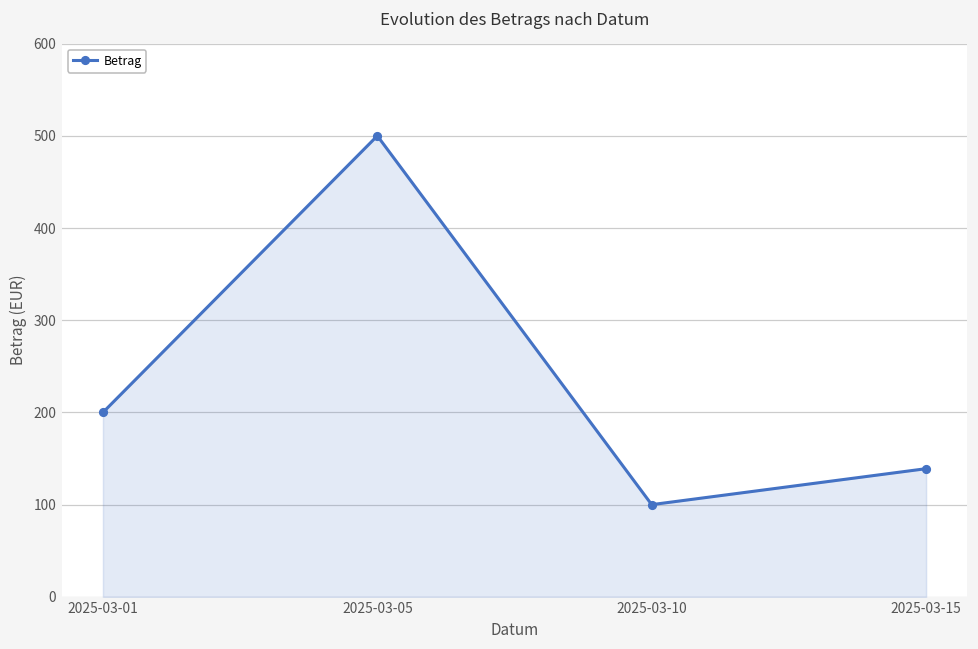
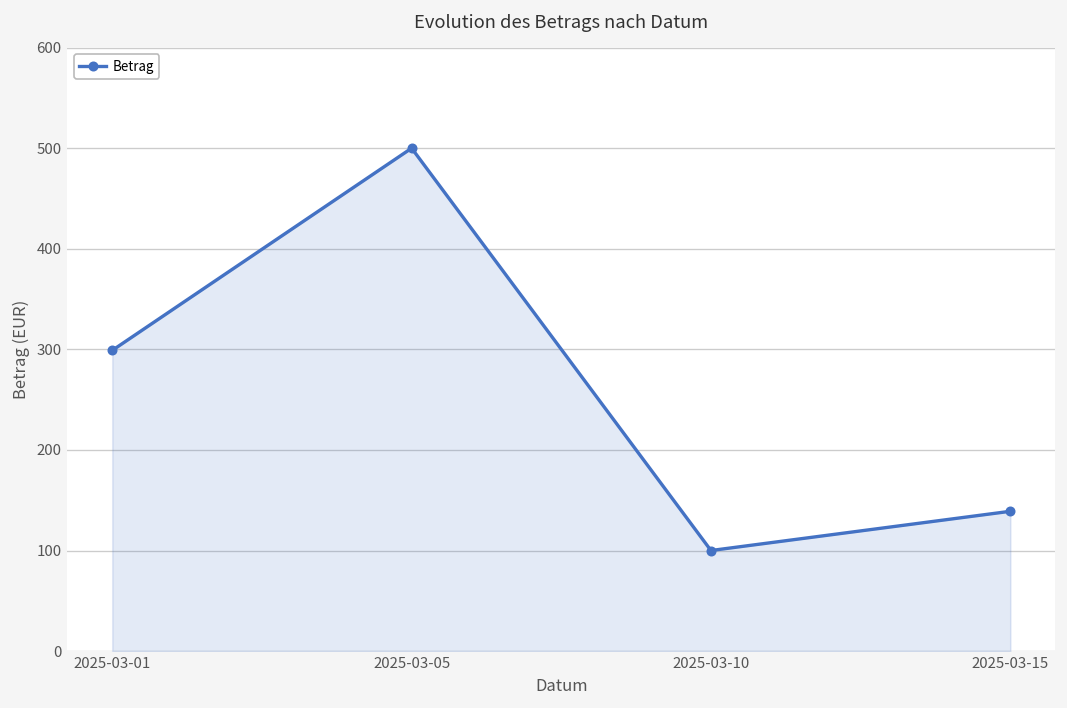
2025-03-01: 200 -> 300
